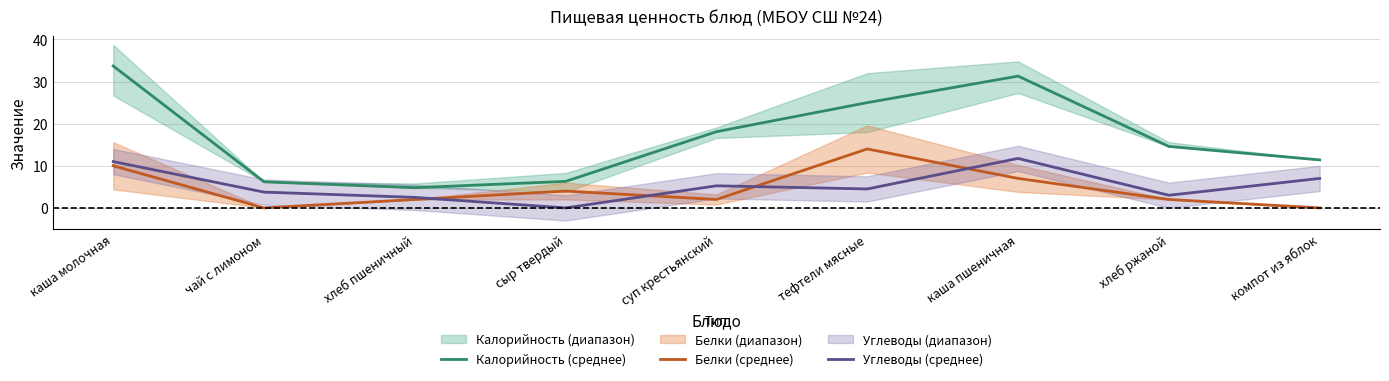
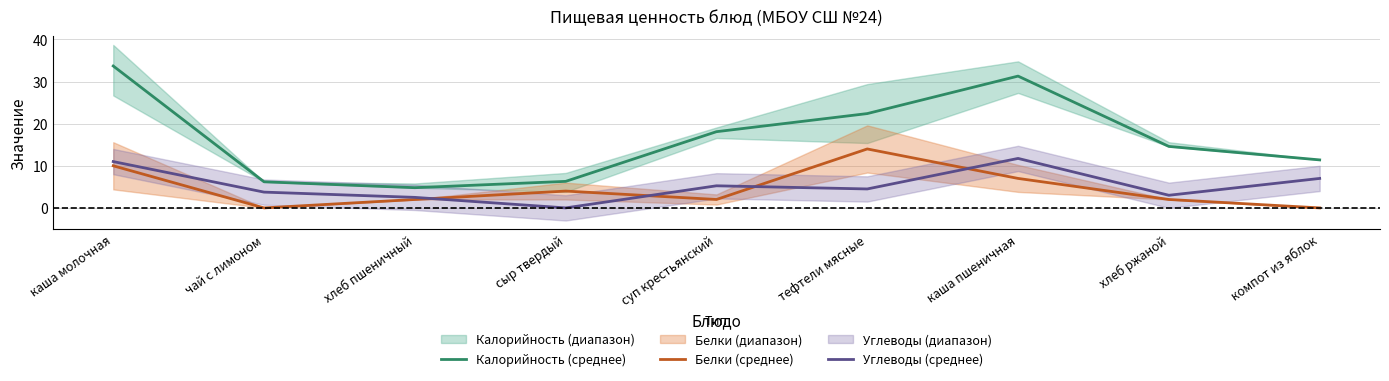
Калорийность (среднее), тефтели мясные: 25 -> 22
